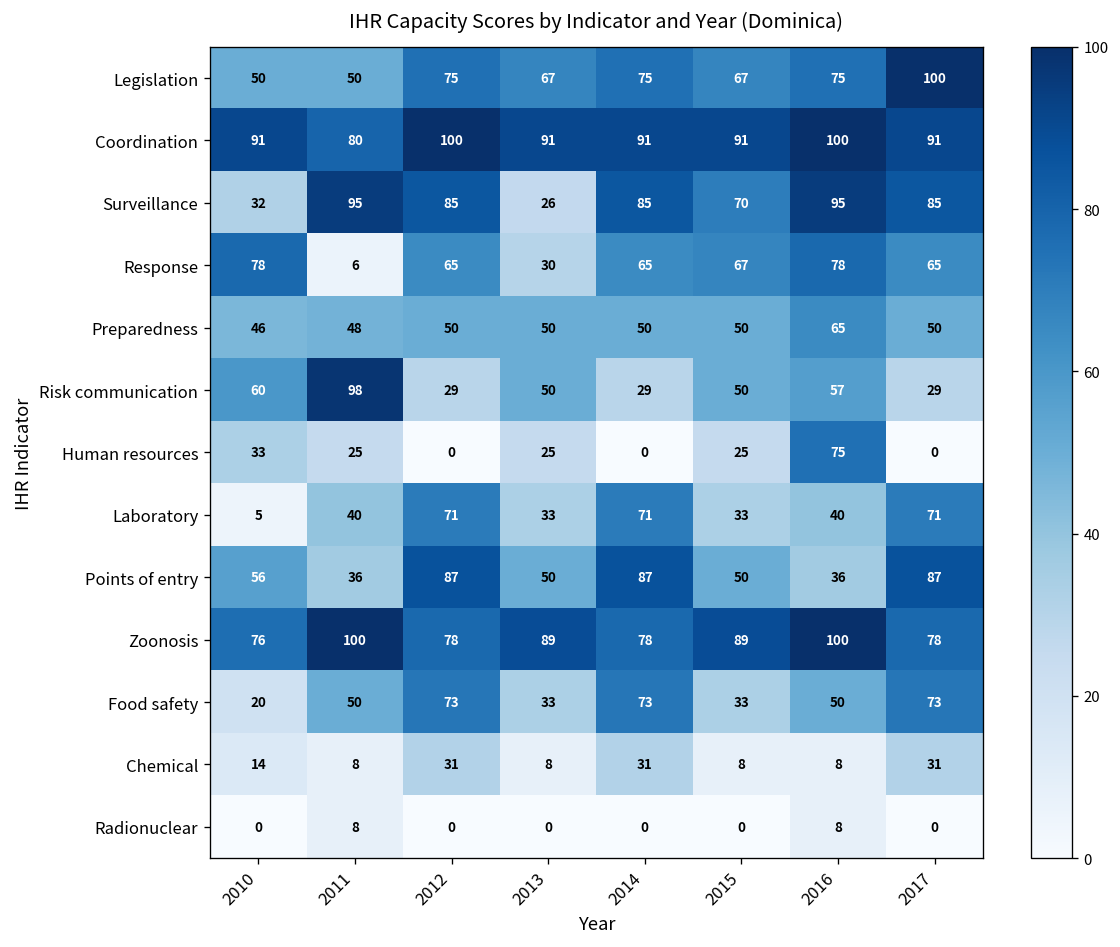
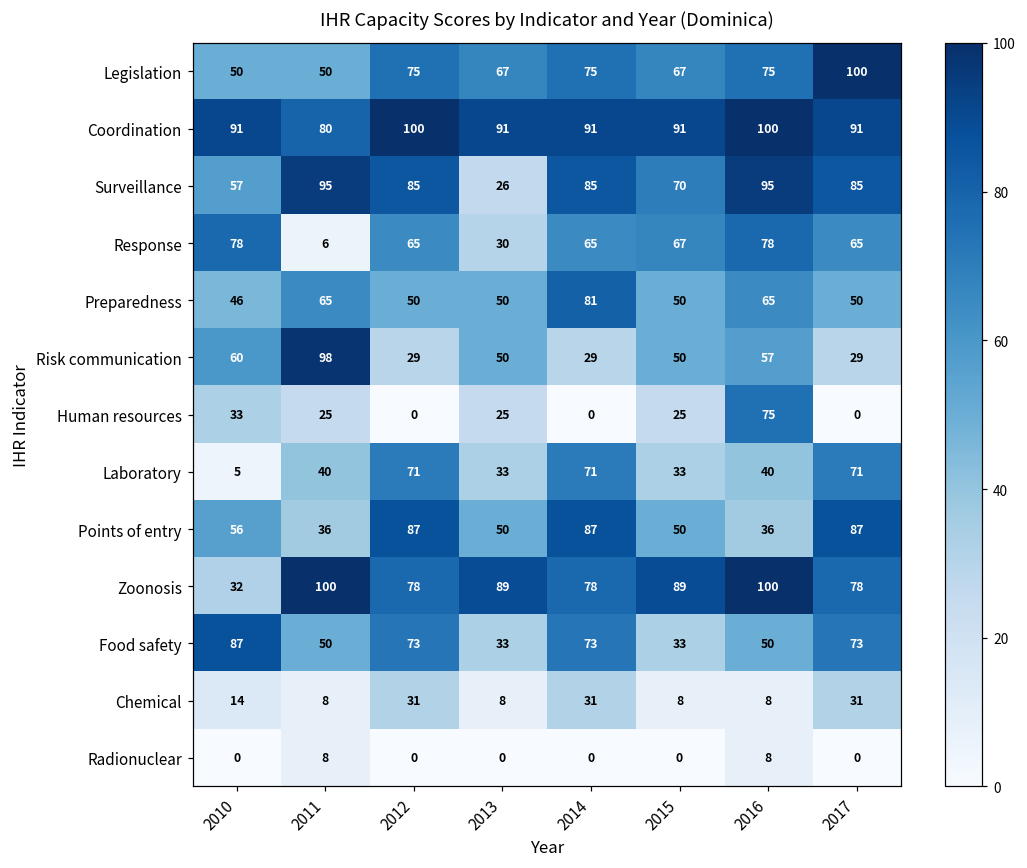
Surveillance, 2010: 32 -> 57
Preparedness, 2011: 48 -> 65
Preparedness, 2014: 50 -> 81
Zoonosis, 2010: 76 -> 32
Food safety, 2010: 20 -> 87
